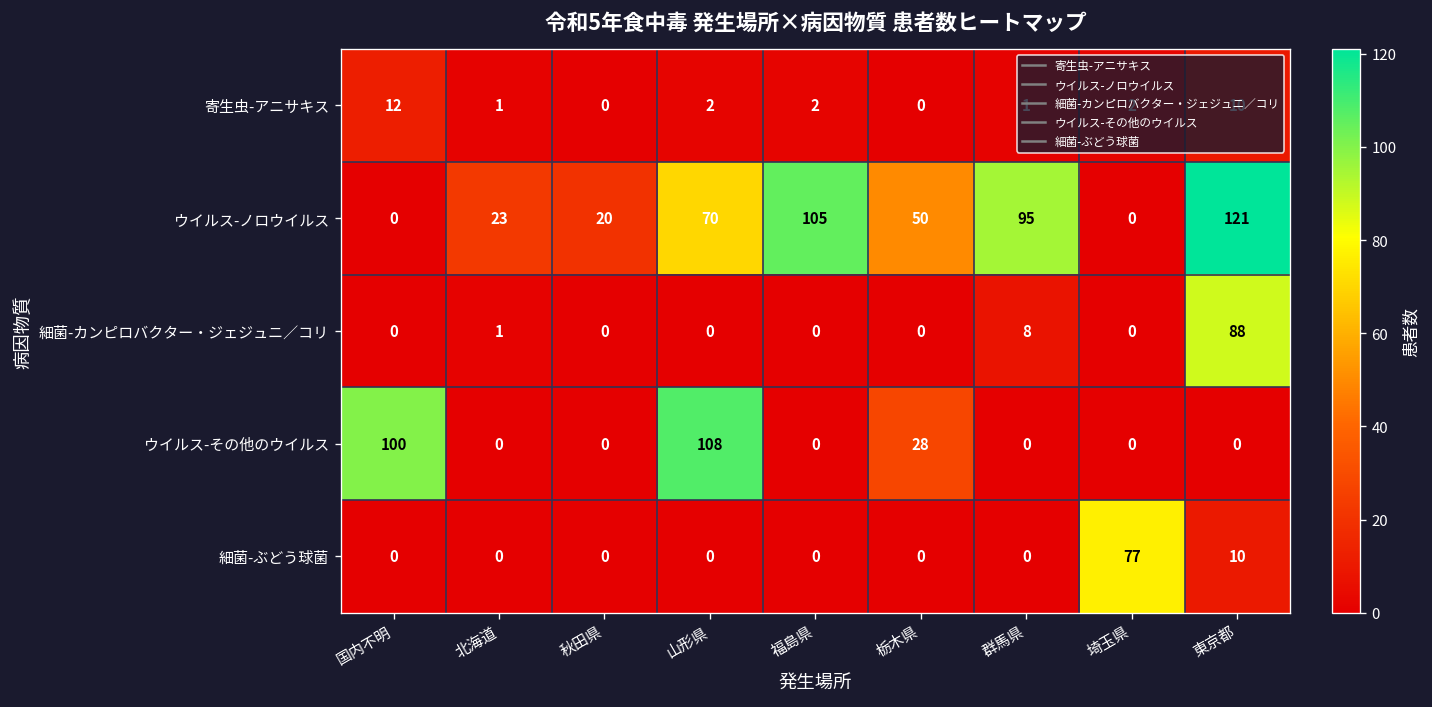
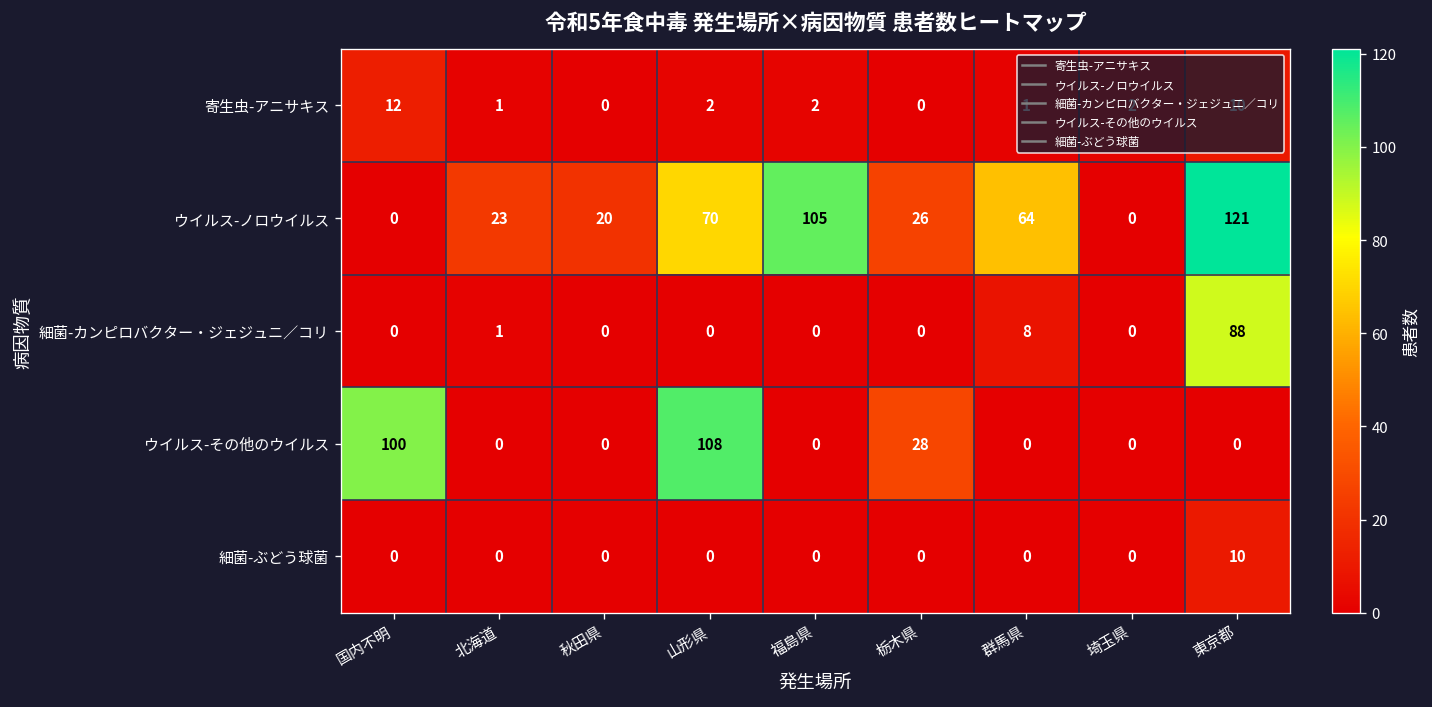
ウイルス-ノロウイルス, 栃木県: 50 -> 26
ウイルス-ノロウイルス, 群馬県: 95 -> 64
細菌-ぶどう球菌, 埼玉県: 77 -> 0
